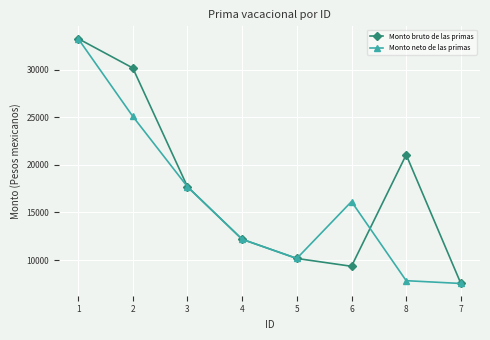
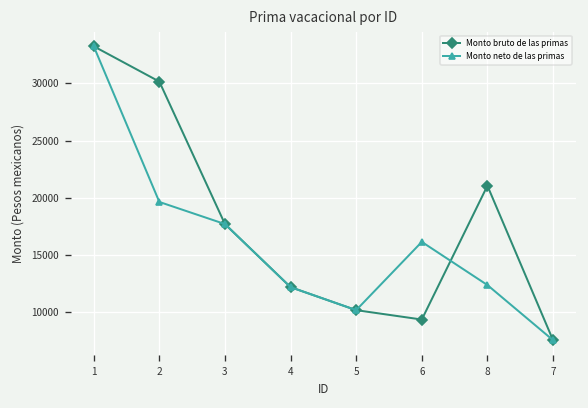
Monto neto de las primas, 2: 25000 -> 20000
Monto neto de las primas, 8: 8000 -> 12000
